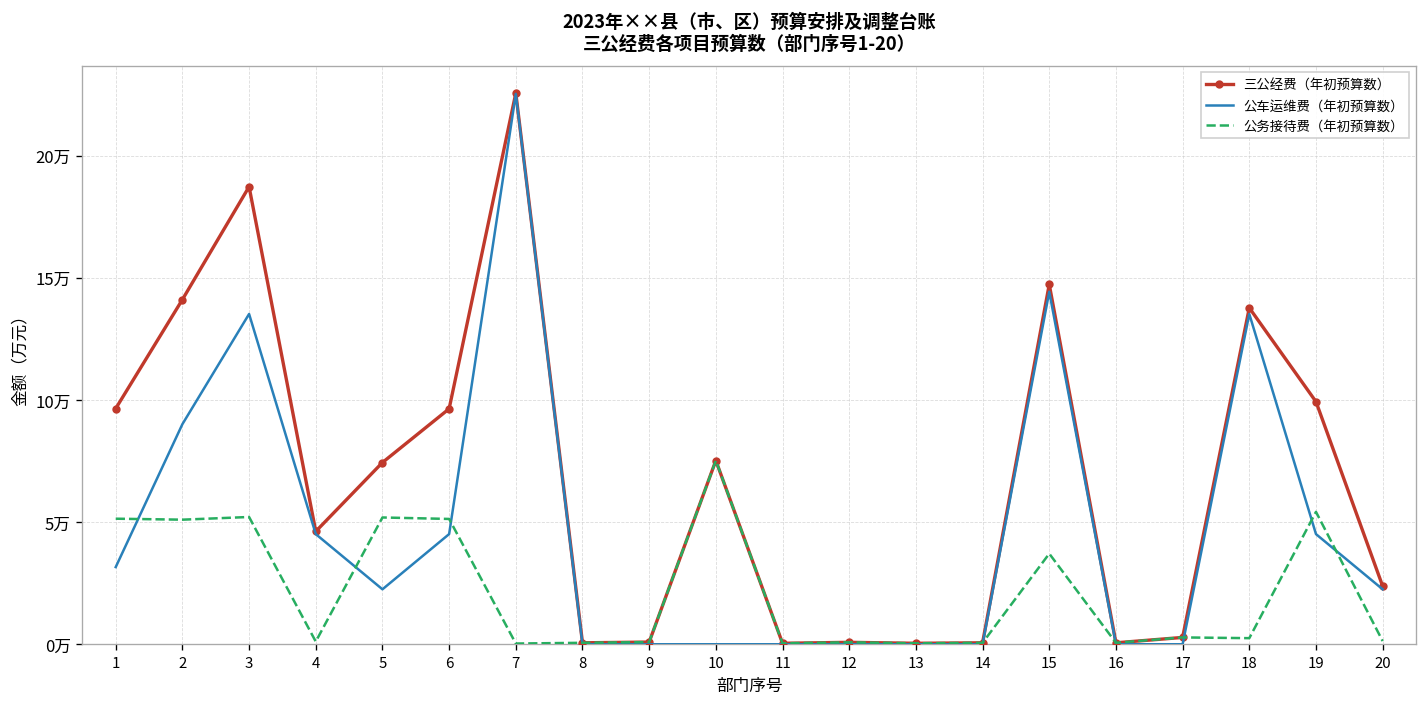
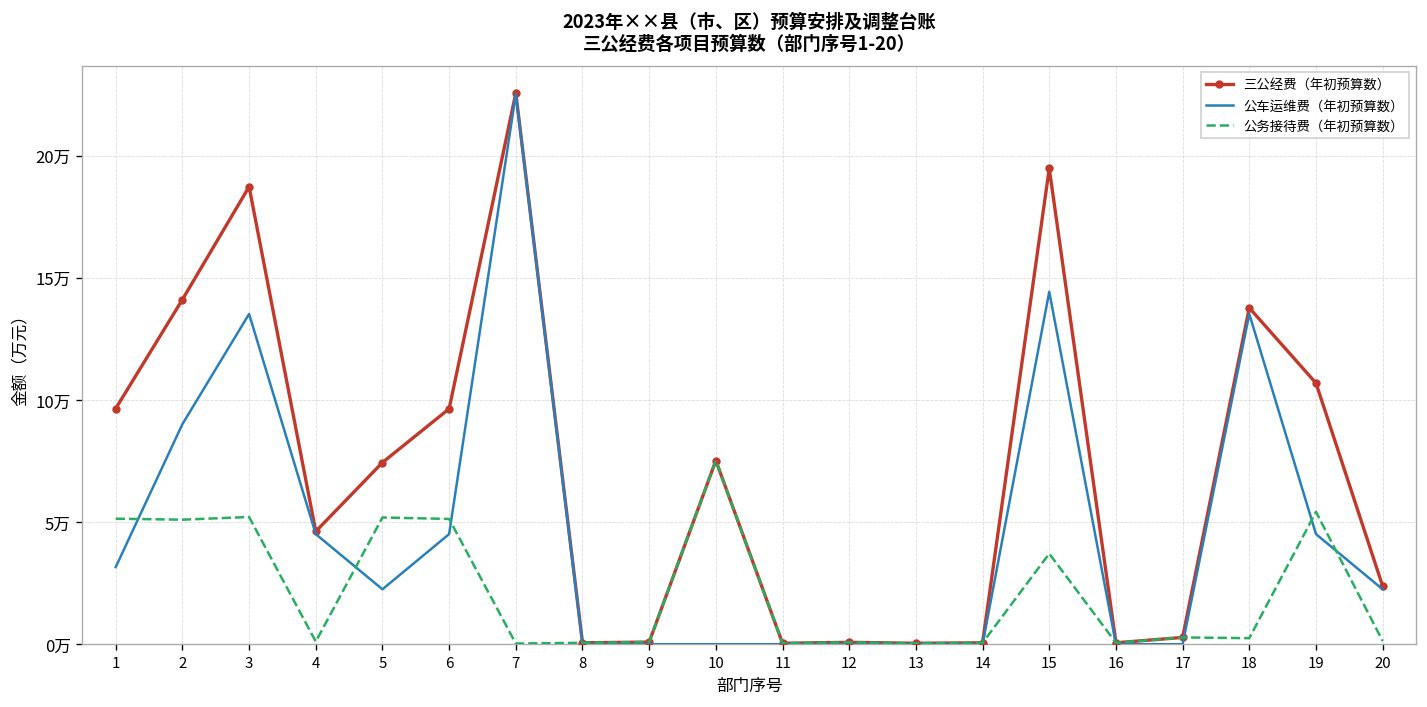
三公经费（年初预算数）, 15: 14.7万 -> 19.5万
三公经费（年初预算数）, 19: 9.9万 -> 10.7万
